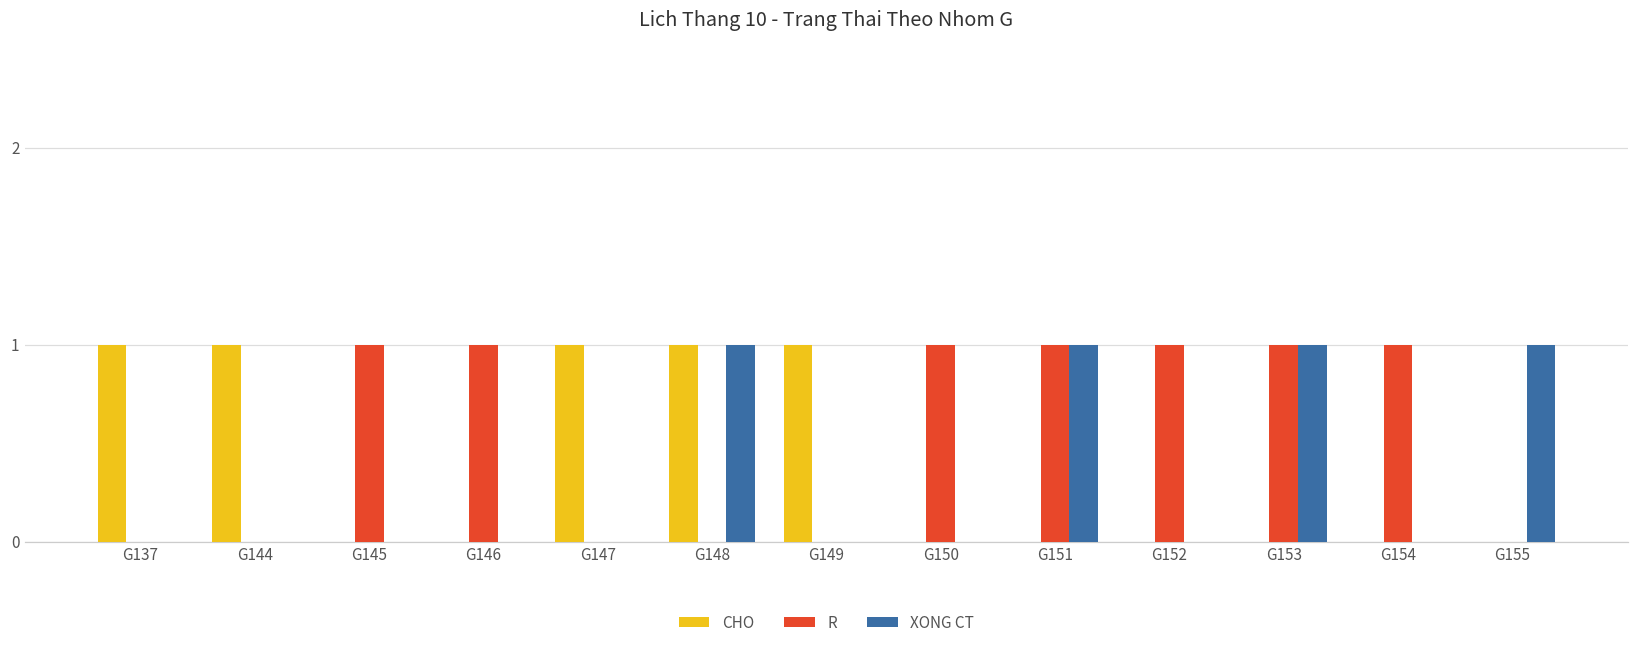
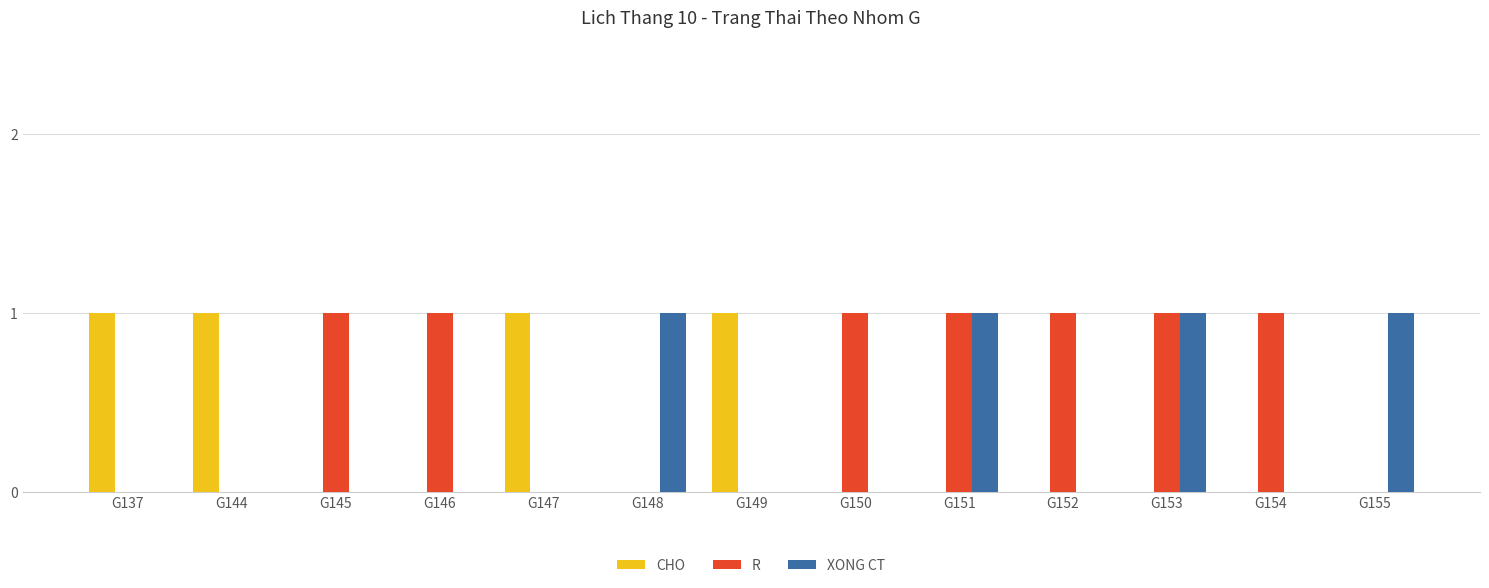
CHO, G148: 1 -> 0
